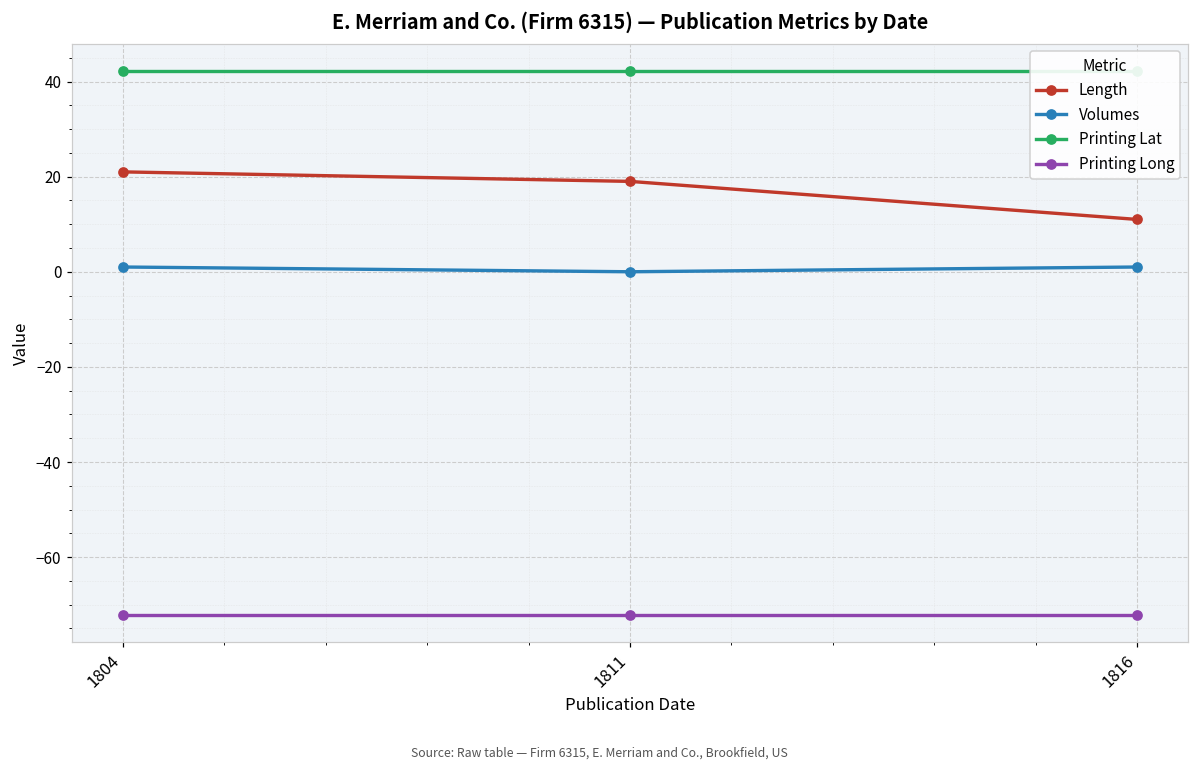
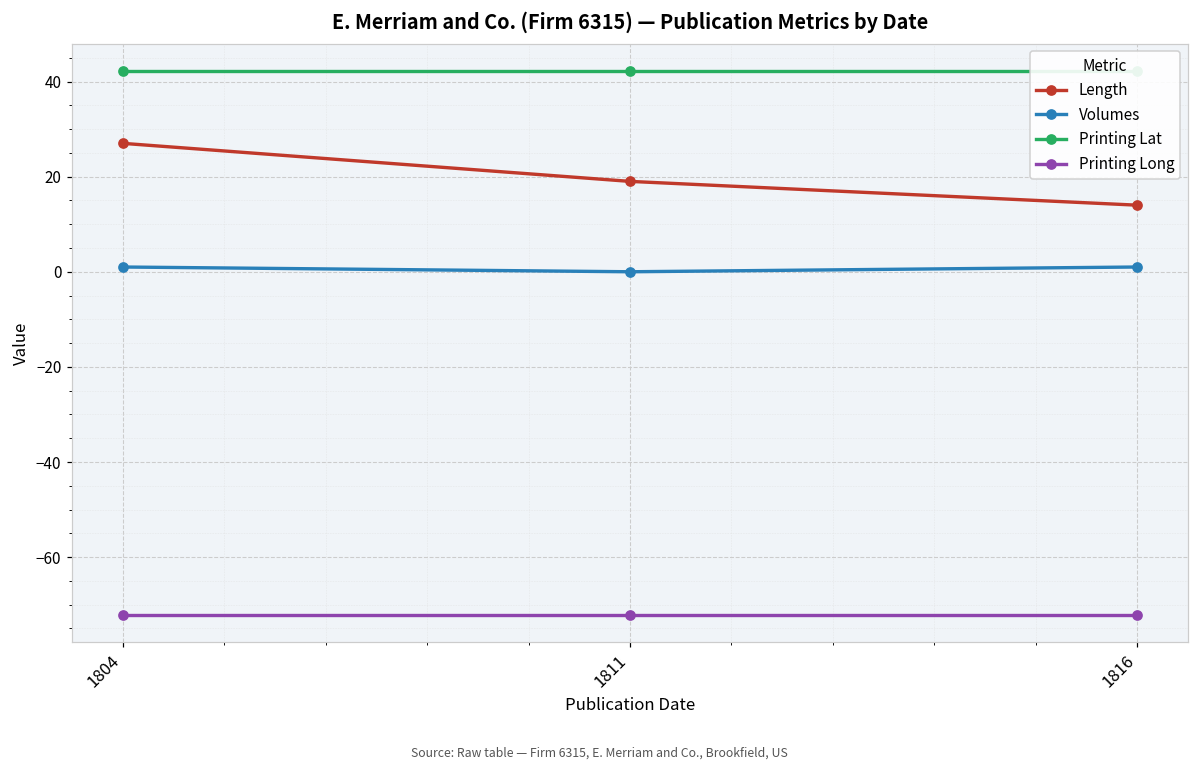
Length, 1804: 21 -> 27
Length, 1816: 11 -> 14
